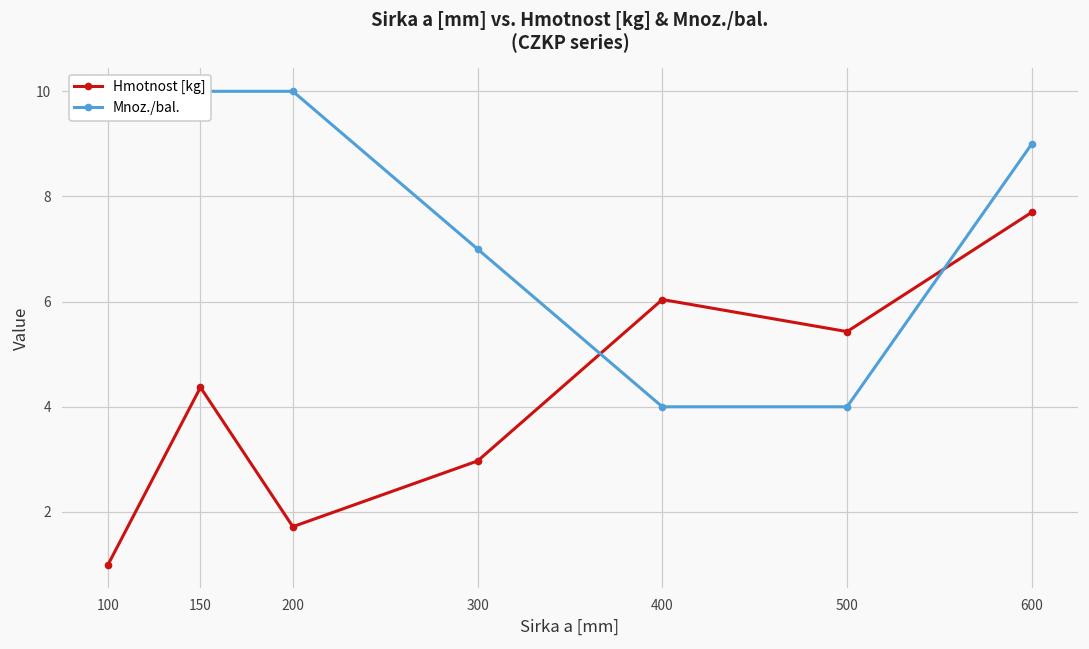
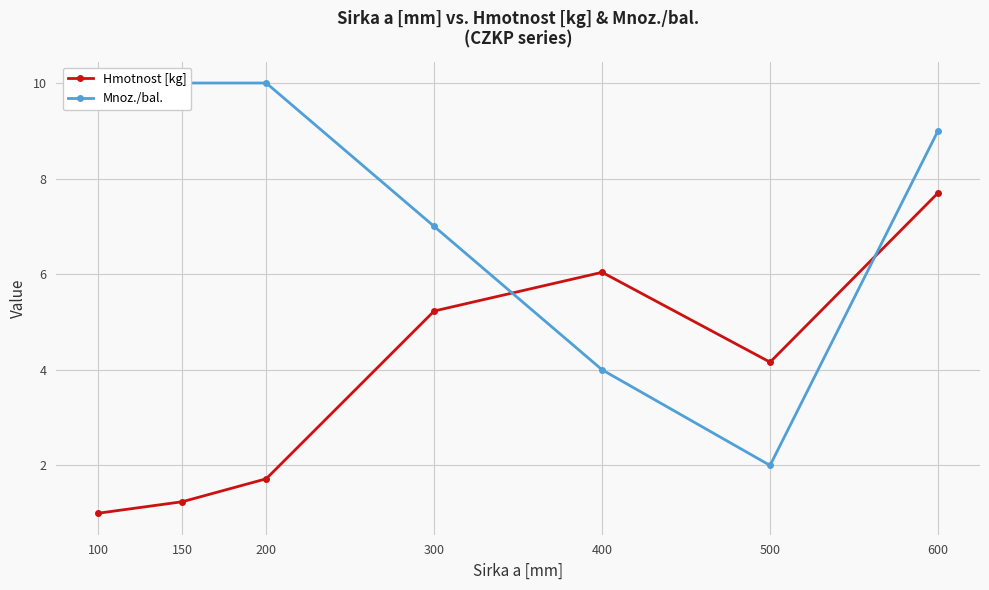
Hmotnost [kg], 150: 4.4 -> 1.2
Hmotnost [kg], 300: 3.0 -> 5.2
Hmotnost [kg], 500: 5.4 -> 4.2
Mnoz./bal., 500: 4 -> 2
